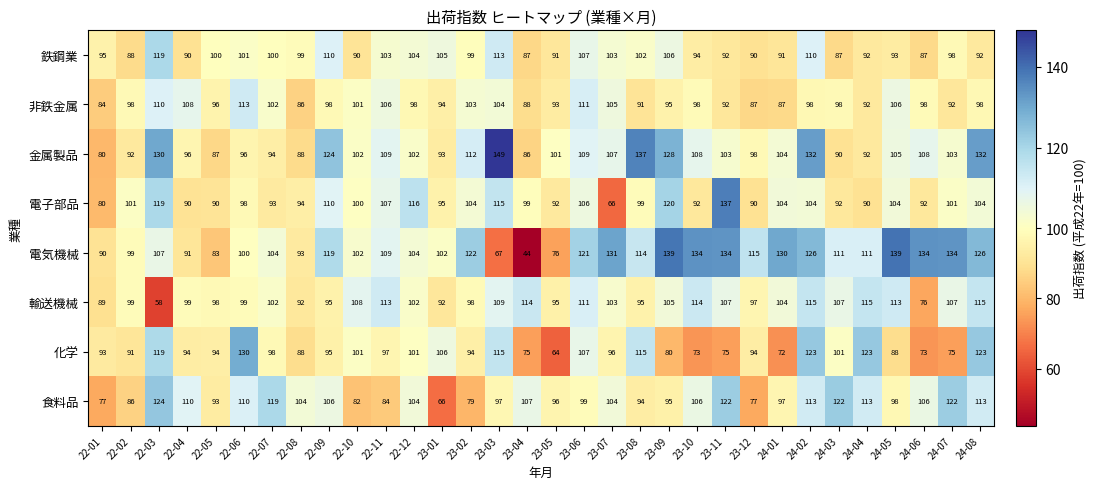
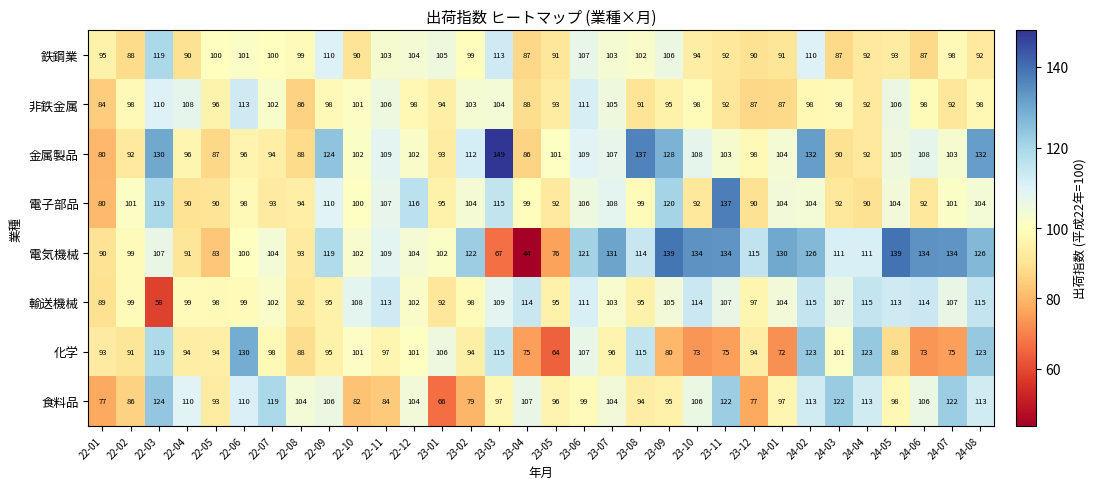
電子部品, 23-07: 66 -> 108
輸送機械, 24-06: 76 -> 114
